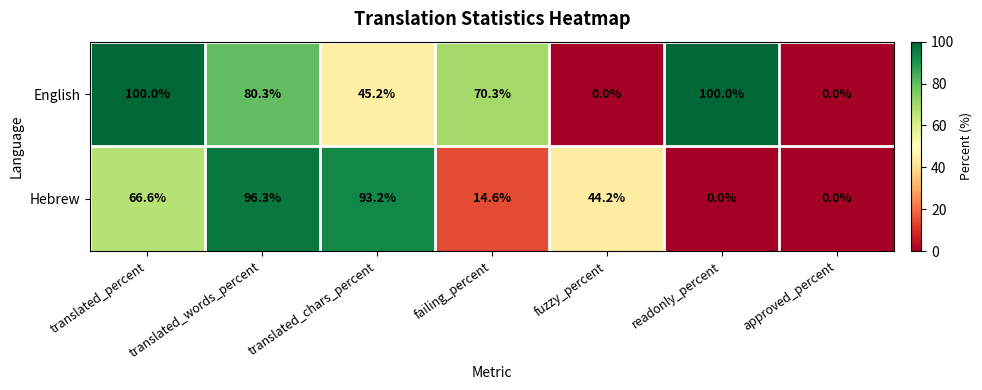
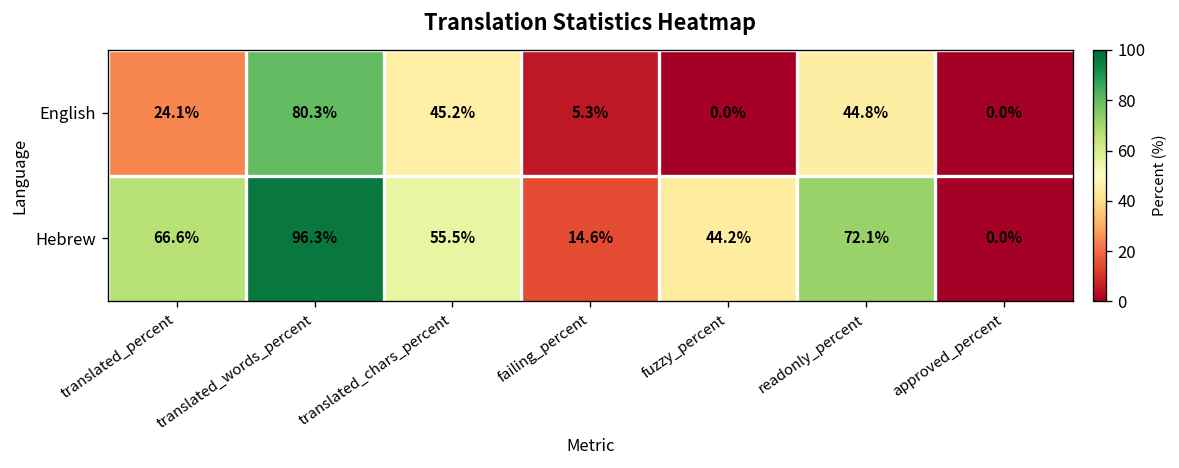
English, translated_percent: 100.0% -> 24.1%
English, failing_percent: 70.3% -> 5.3%
English, readonly_percent: 100.0% -> 44.8%
Hebrew, translated_chars_percent: 93.2% -> 55.5%
Hebrew, readonly_percent: 0.0% -> 72.1%
